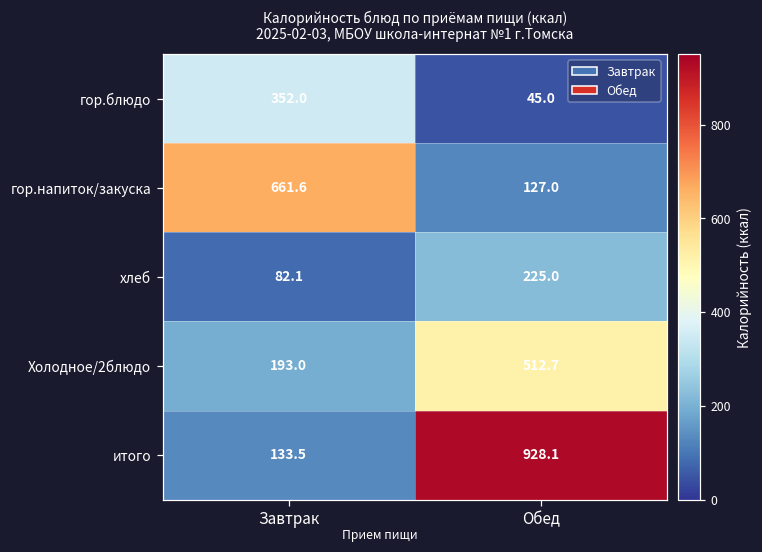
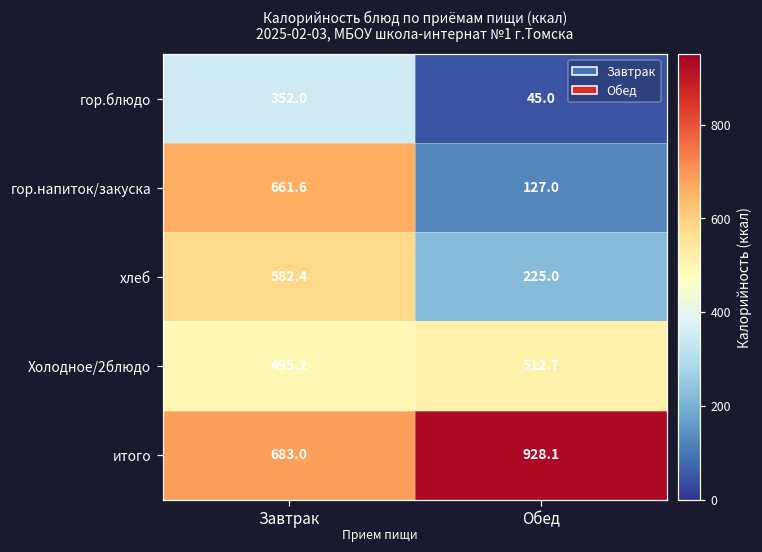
хлеб, Завтрак: 82.1 -> 582.4
Холодное/2блюдо, Завтрак: 193.0 -> 495.2
итого, Завтрак: 133.5 -> 683.0
